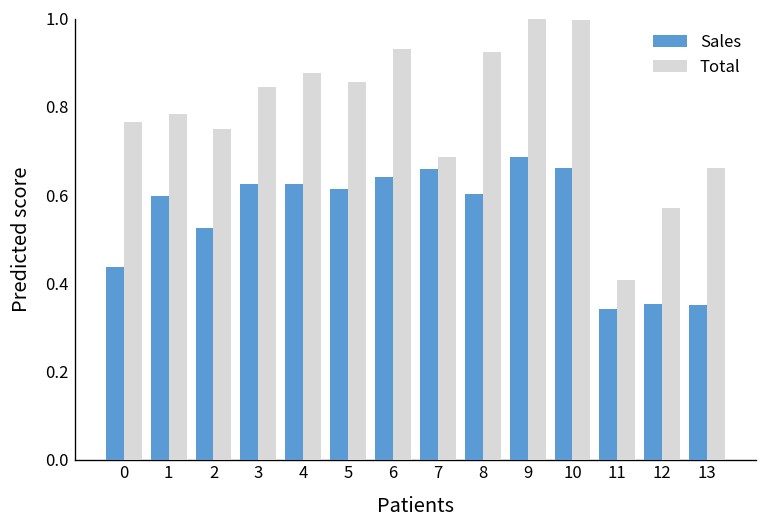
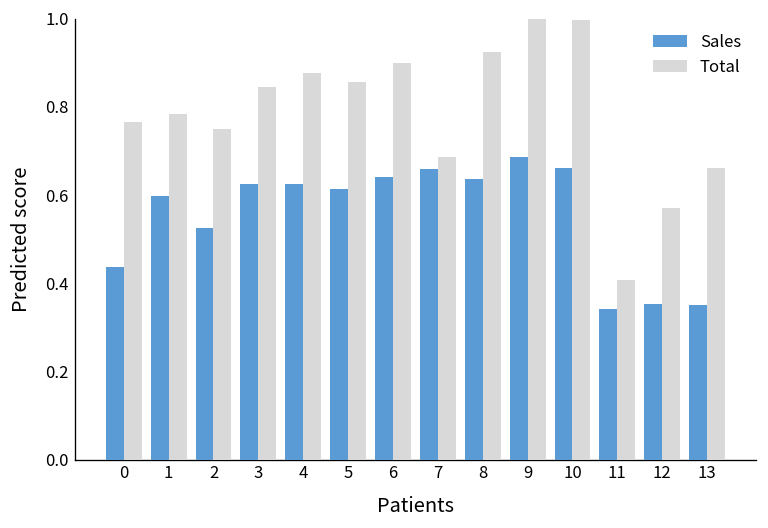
Total, 6: 0.93 -> 0.90
Sales, 8: 0.60 -> 0.64
